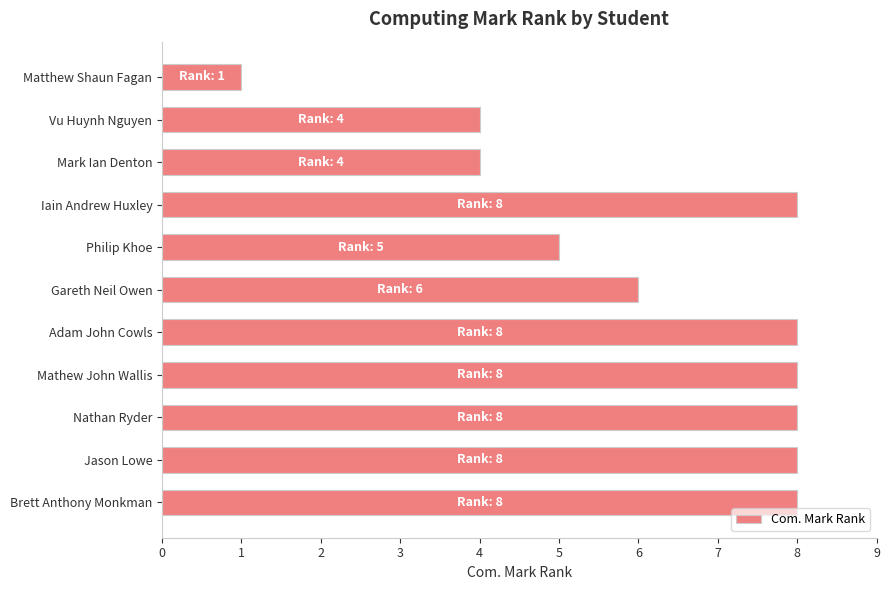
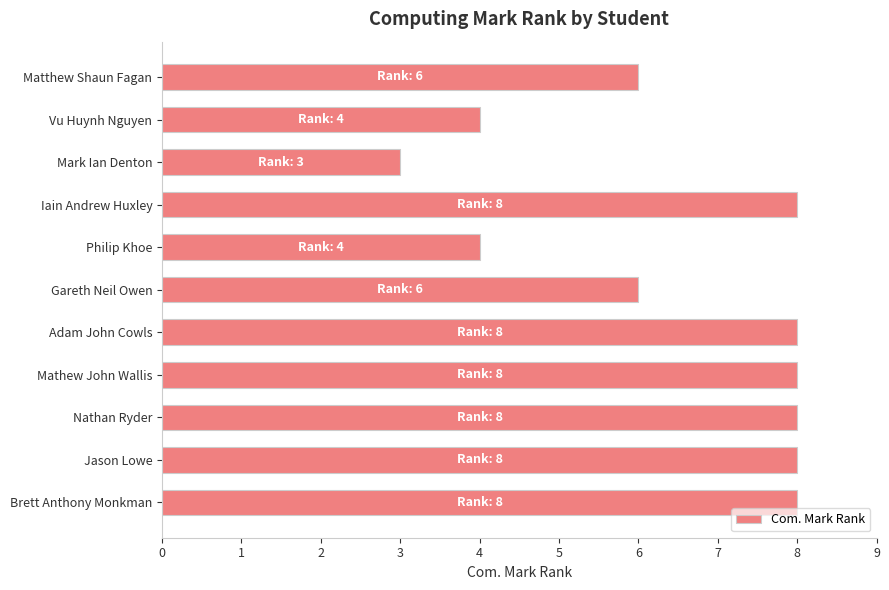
Matthew Shaun Fagan: 1 -> 6
Mark Ian Denton: 4 -> 3
Philip Khoe: 5 -> 4
